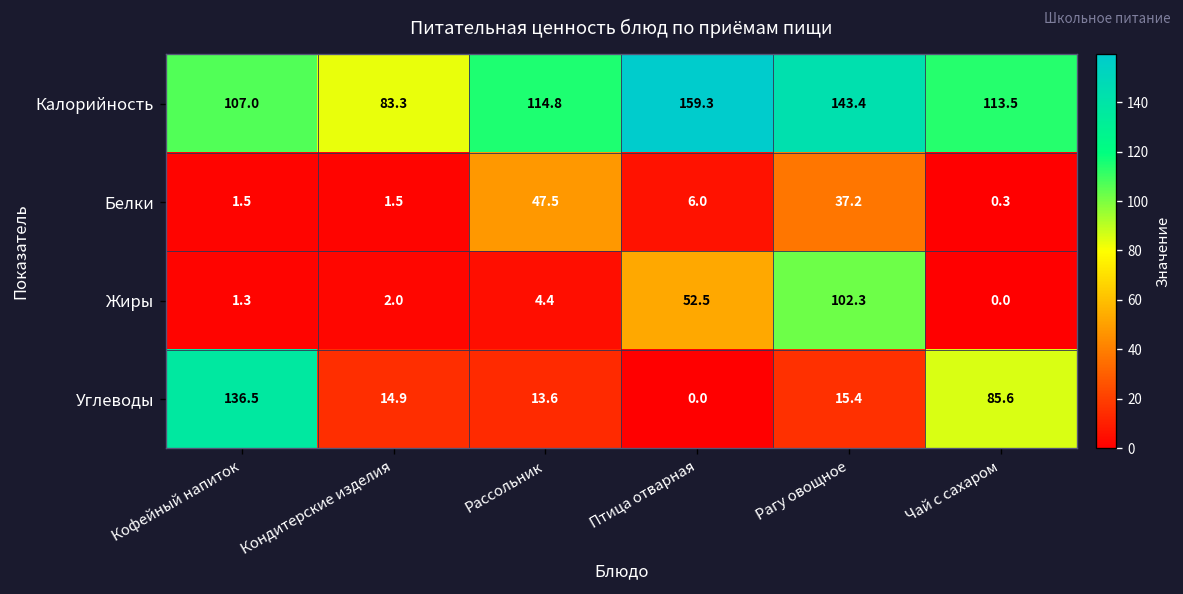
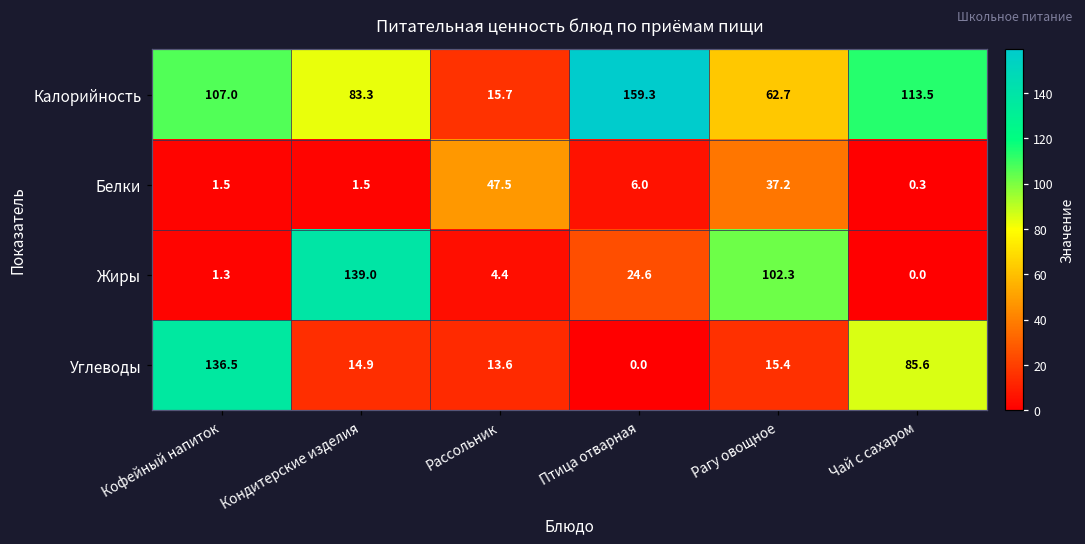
Калорийность, Рассольник: 114.8 -> 15.7
Калорийность, Рагу овощное: 143.4 -> 62.7
Жиры, Кондитерские изделия: 2.0 -> 139.0
Жиры, Птица отварная: 52.5 -> 24.6
